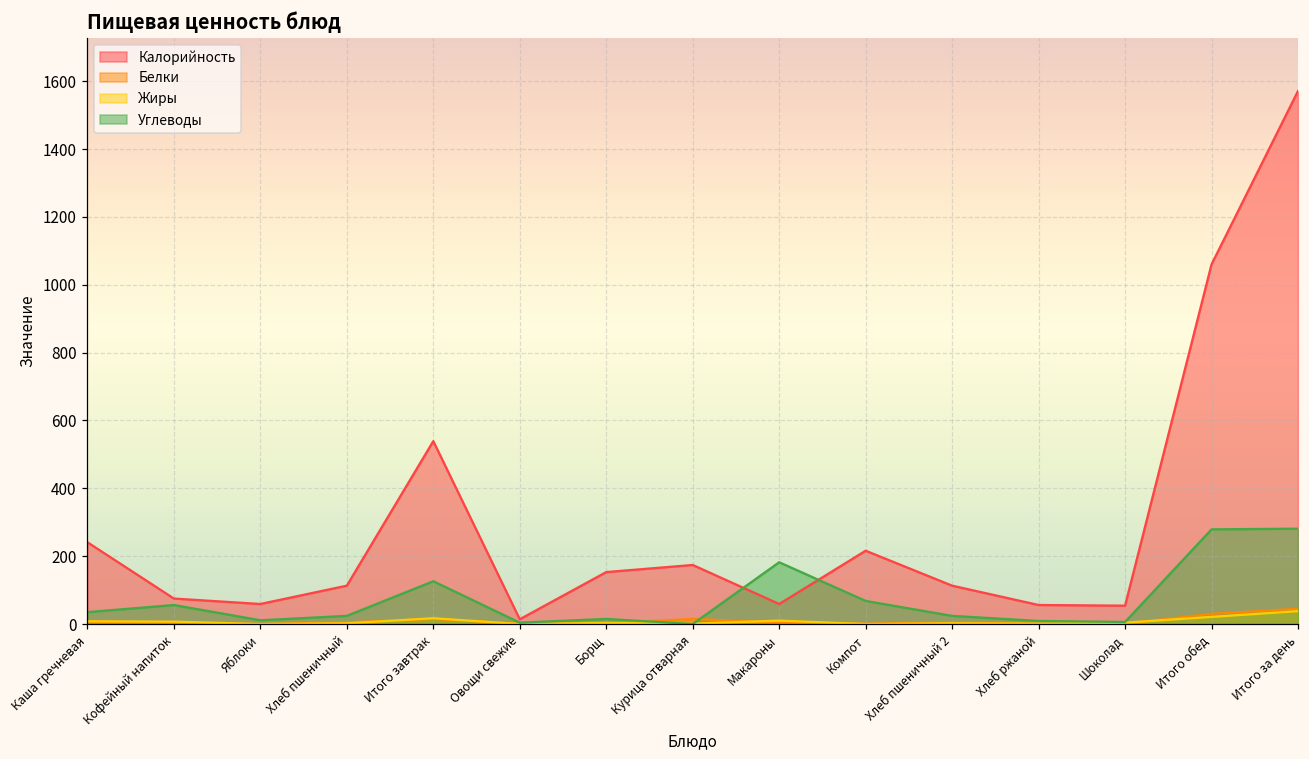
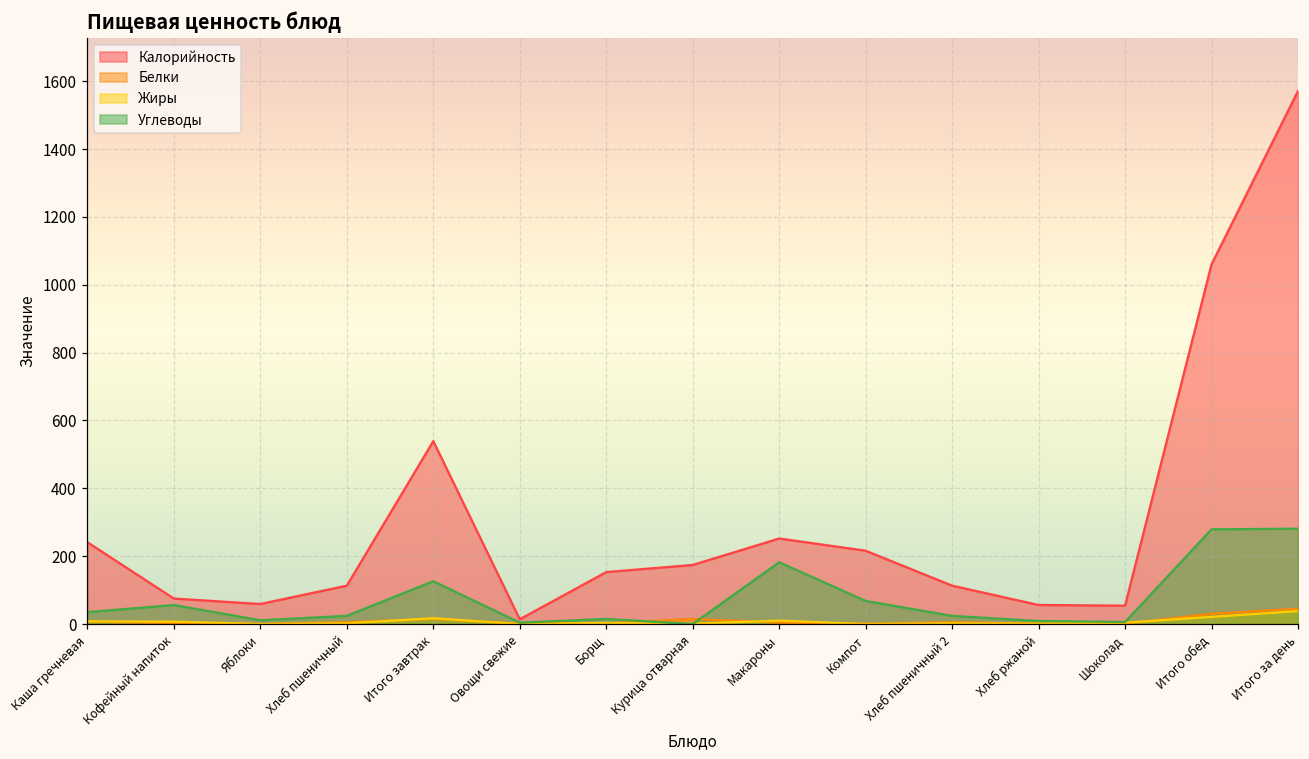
Калорийность, Макароны: 60 -> 250
